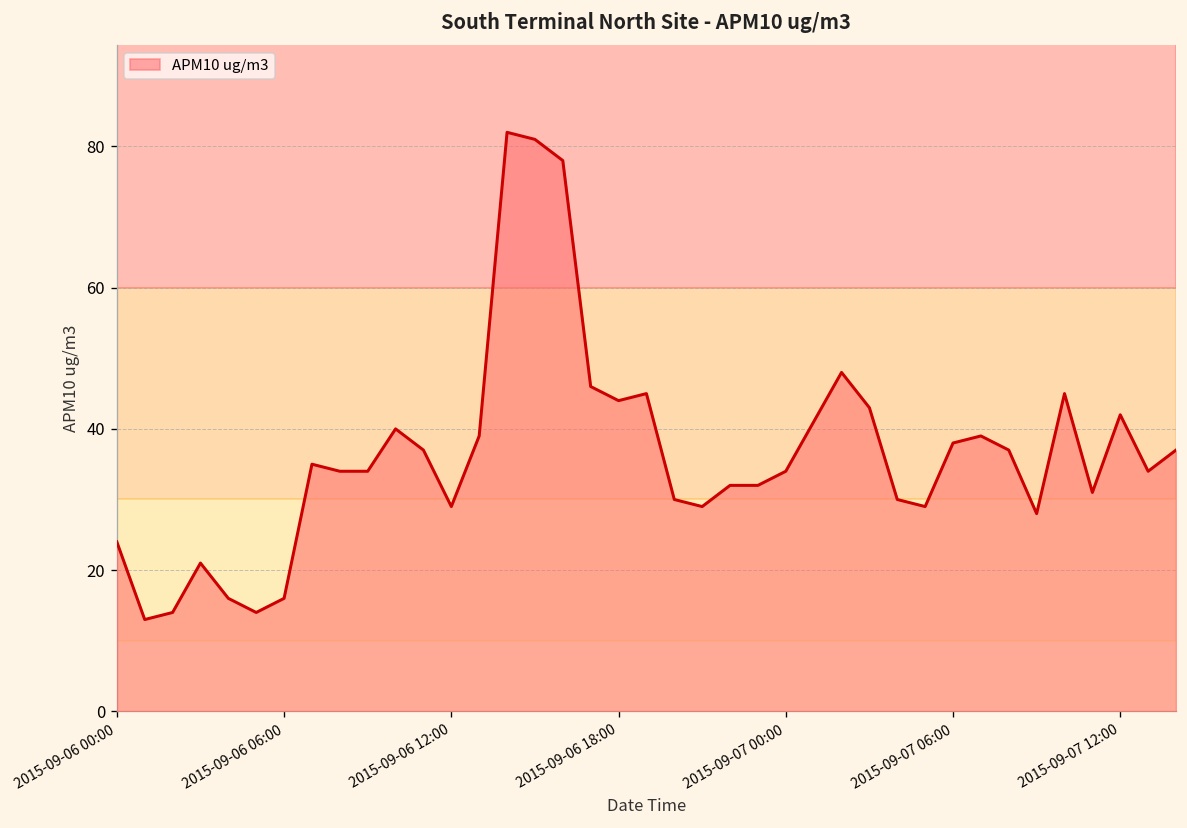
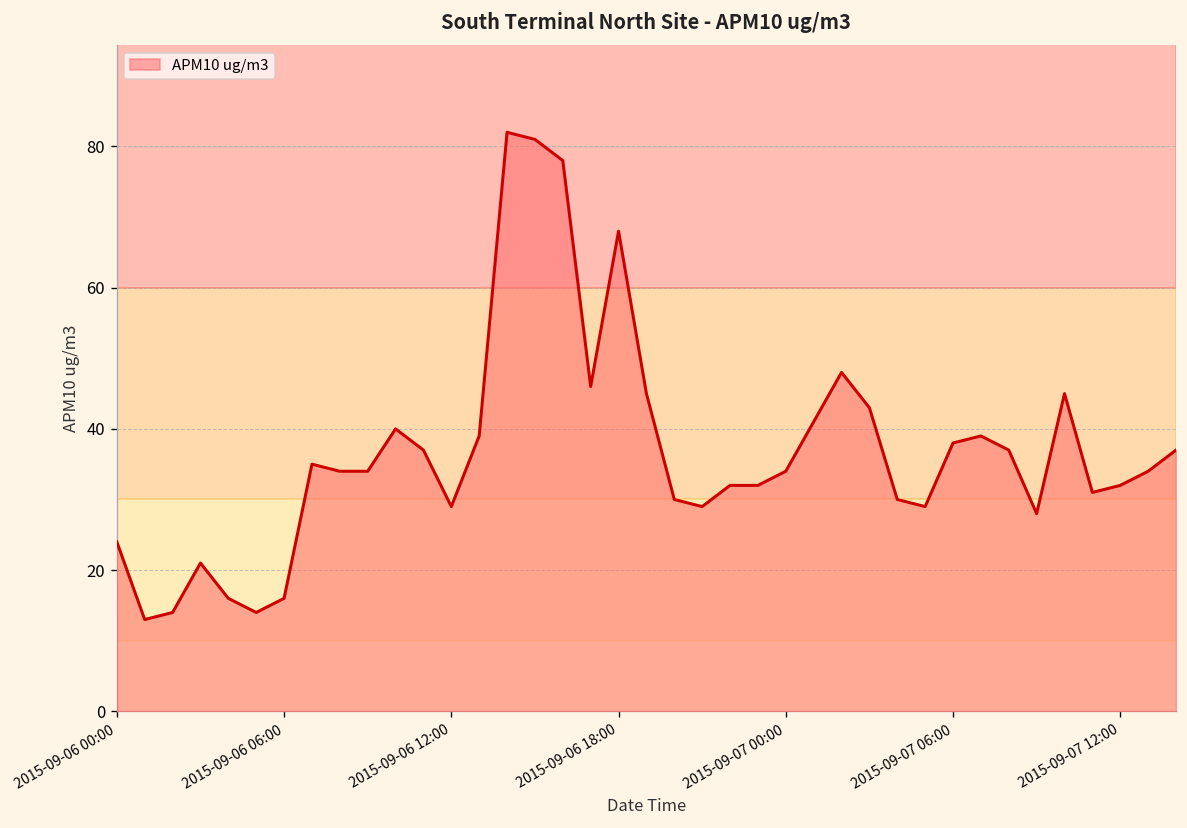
2015-09-06 18:00: 44 -> 68
2015-09-07 12:00: 42 -> 32
